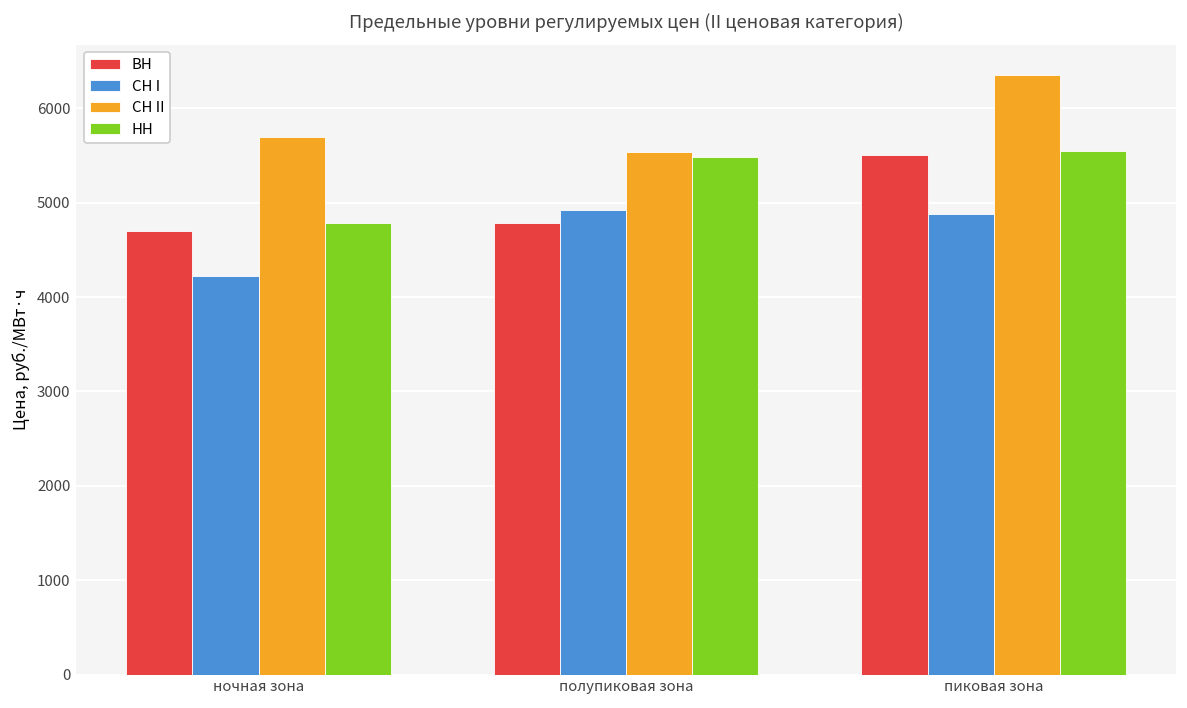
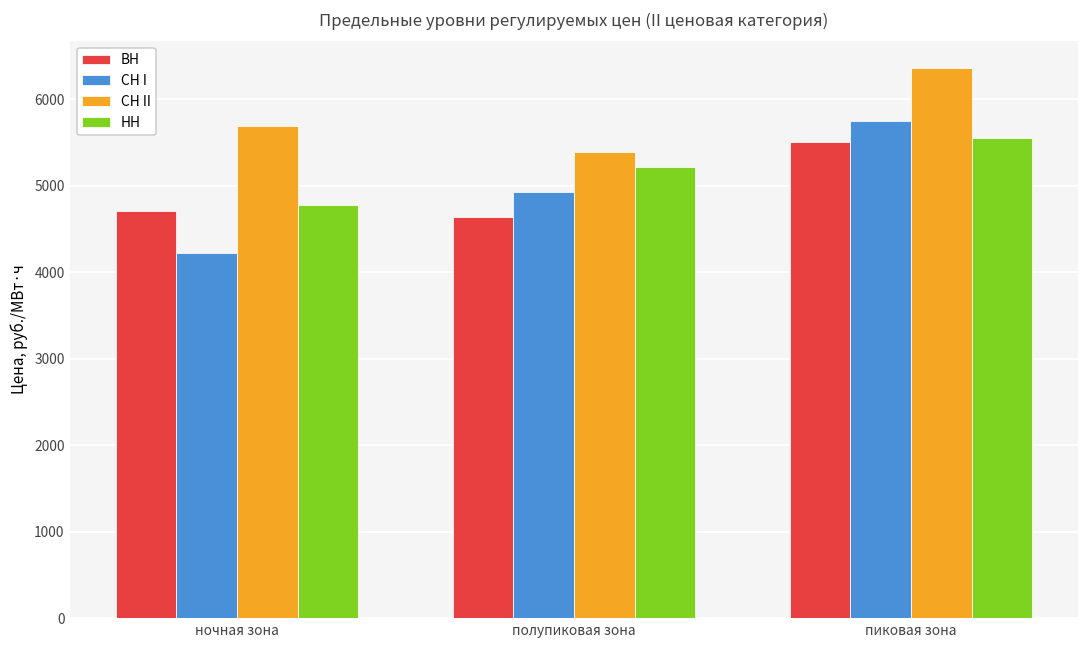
ВН, полупиковая зона: 4800 -> 4600
СН II, полупиковая зона: 5500 -> 5400
НН, полупиковая зона: 5500 -> 5200
СН I, пиковая зона: 4900 -> 5700
